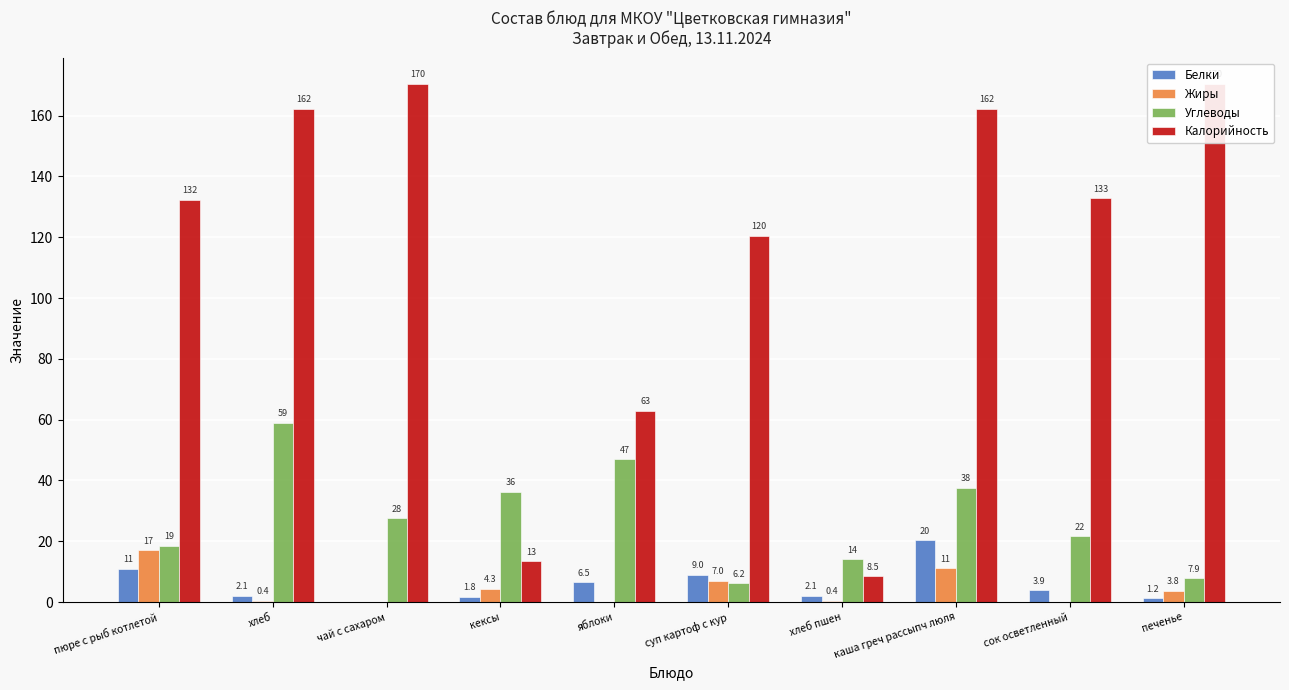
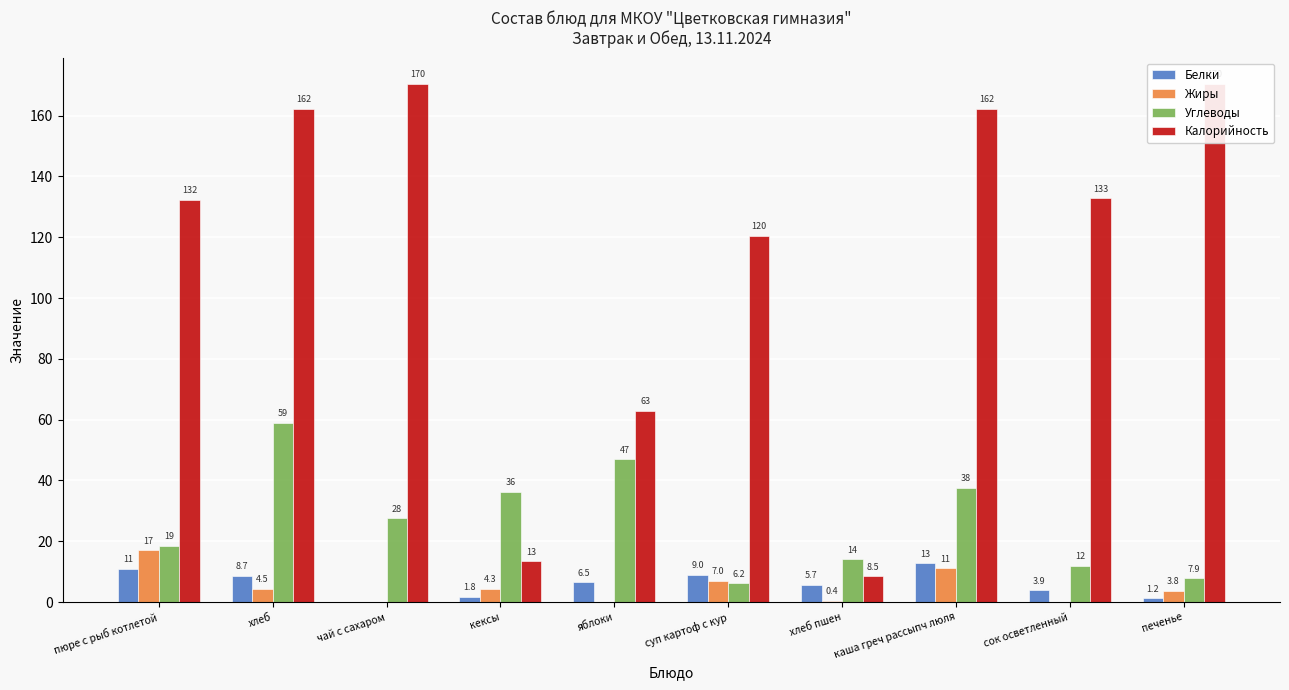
Белки, хлеб: 2.1 -> 8.7
Жиры, хлеб: 0.4 -> 4.5
Белки, хлеб пшен: 2.1 -> 5.7
Белки, каша греч рассыпч люля: 20 -> 13
Углеводы, сок осветленный: 22 -> 12
